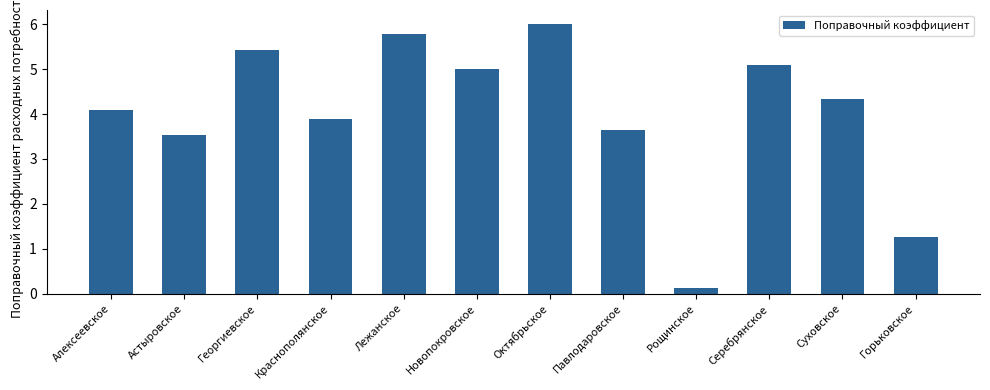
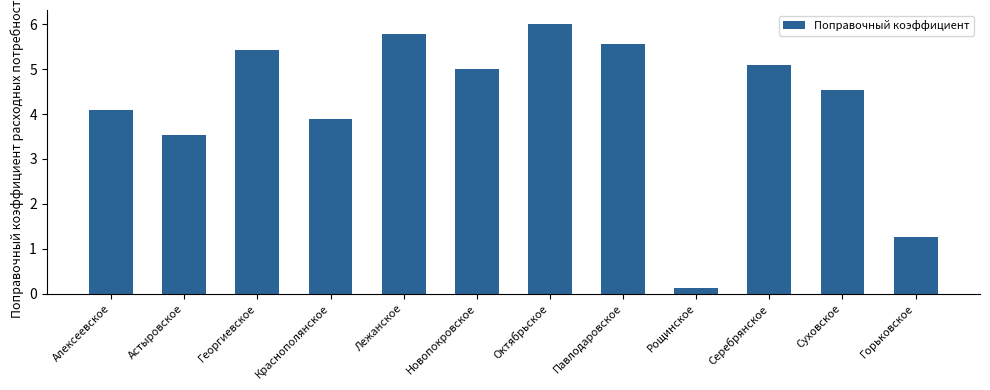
Павлодаровское: 3.6 -> 5.6
Суховское: 4.3 -> 4.5
